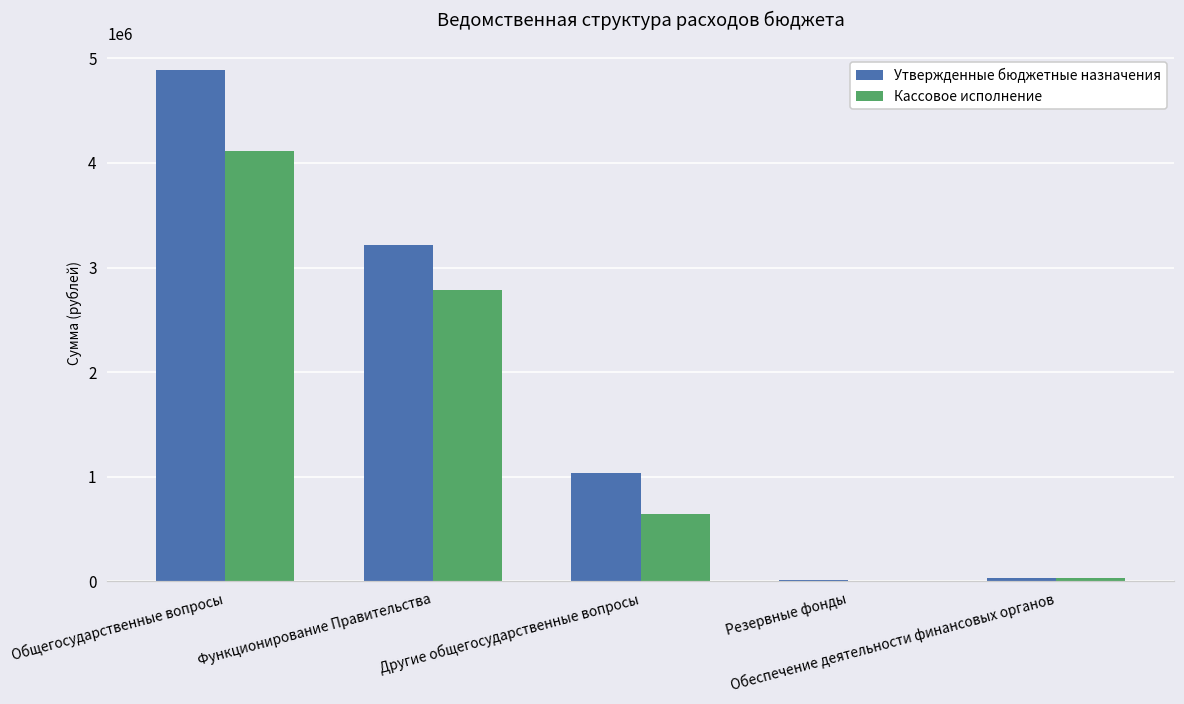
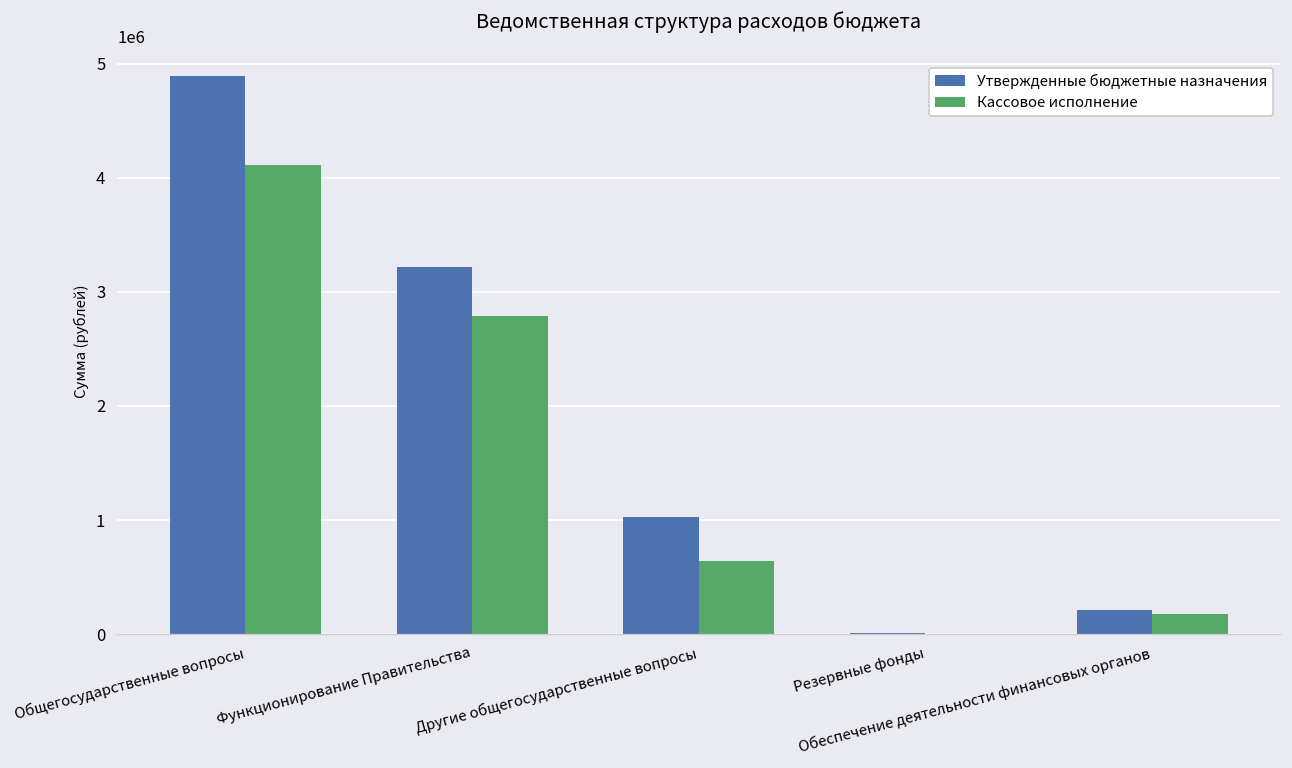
Утвержденные бюджетные назначения, Обеспечение деятельности финансовых органов: 0 -> 200000
Кассовое исполнение, Обеспечение деятельности финансовых органов: 0 -> 200000
